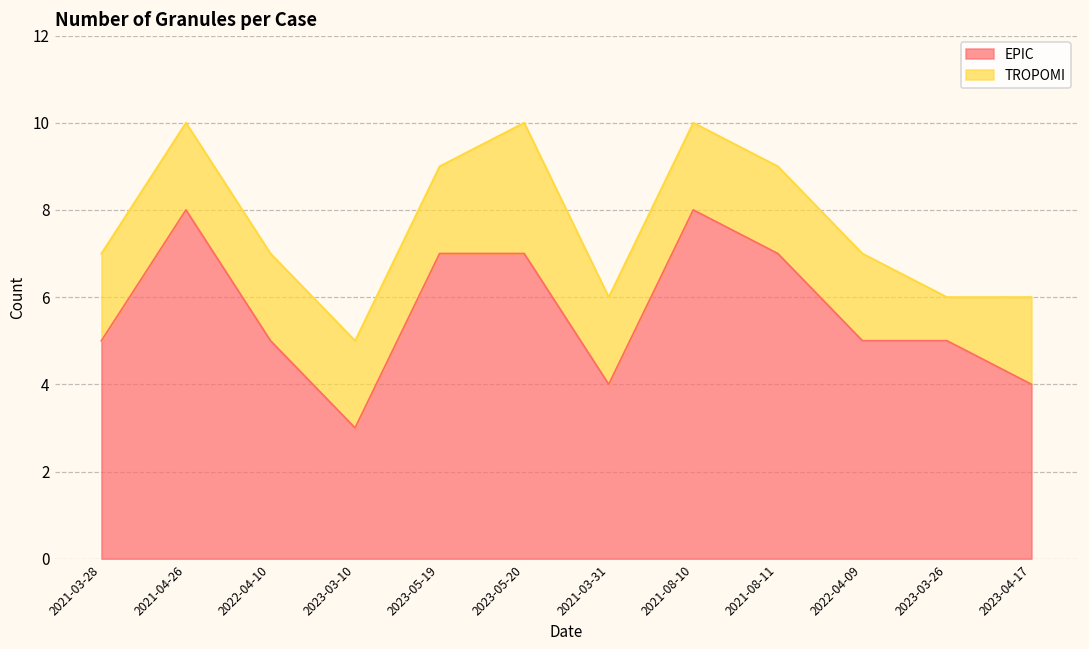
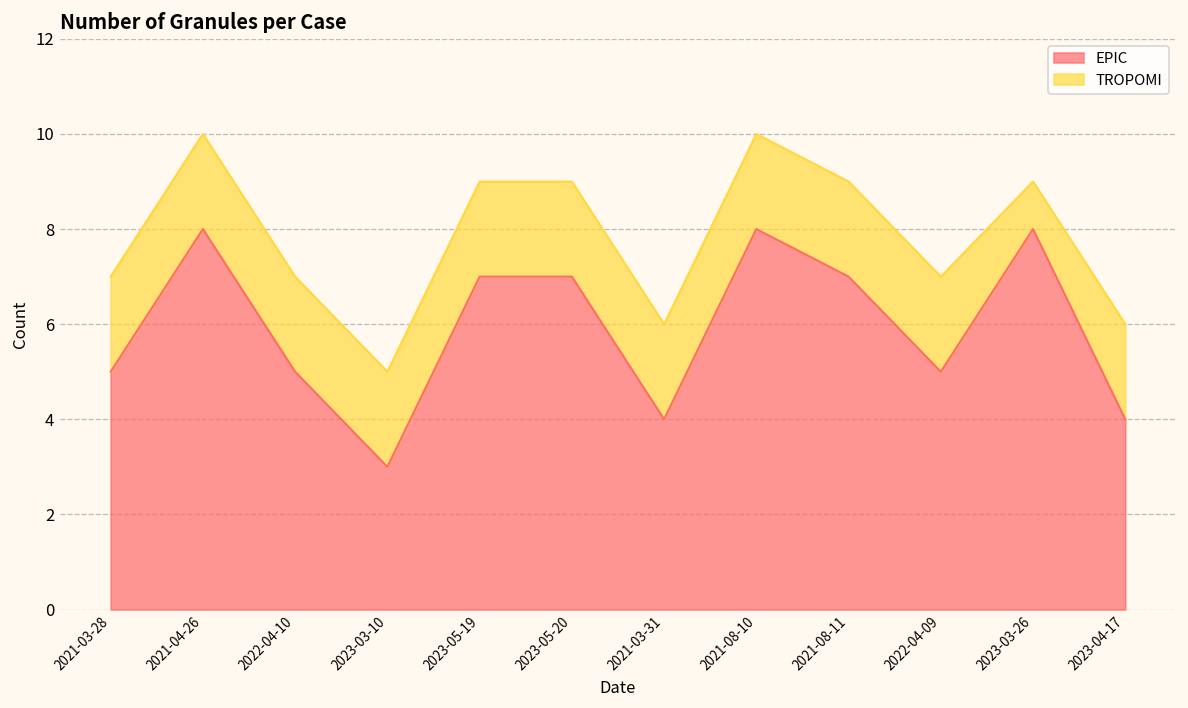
TROPOMI, 2023-05-20: 3 -> 2
EPIC, 2023-03-26: 5 -> 8
